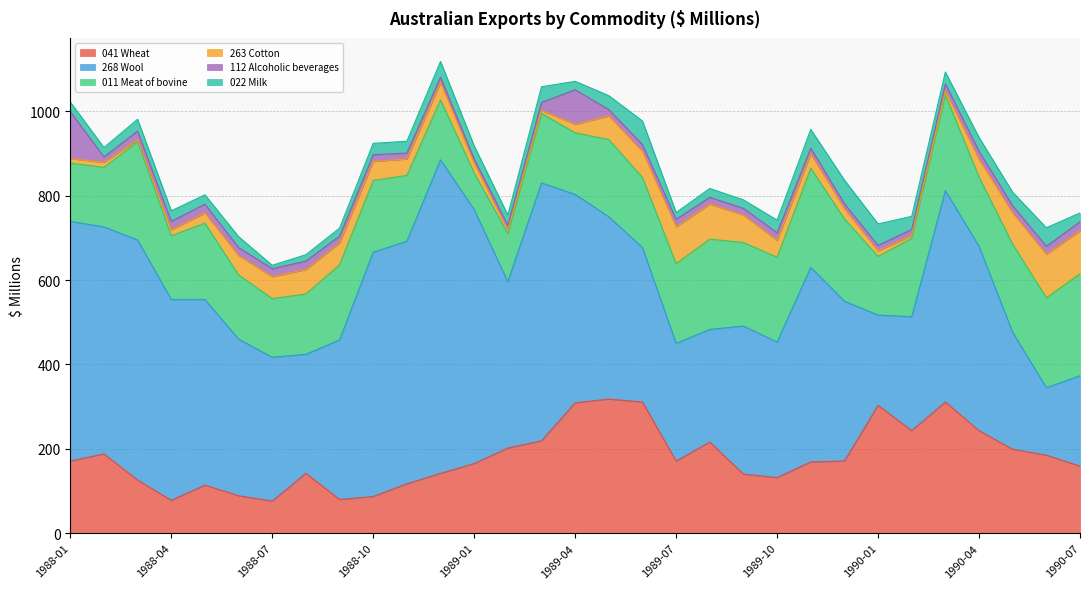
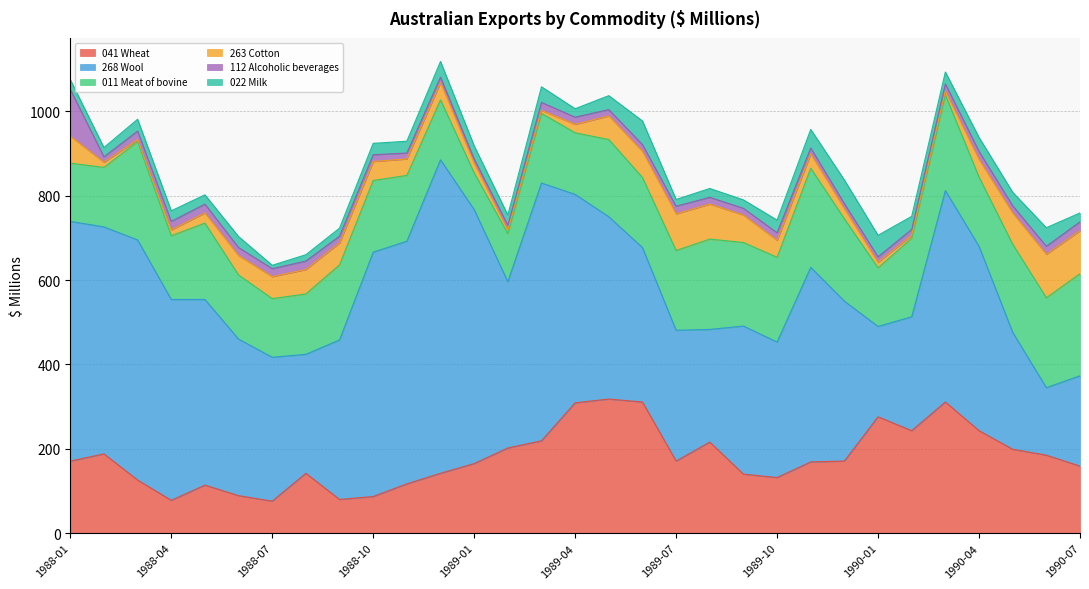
263 Cotton, 1988-01: 10 -> 60
112 Alcoholic beverages, 1989-04: 80 -> 20
268 Wool, 1989-07: 280 -> 310
041 Wheat, 1990-01: 300 -> 280
